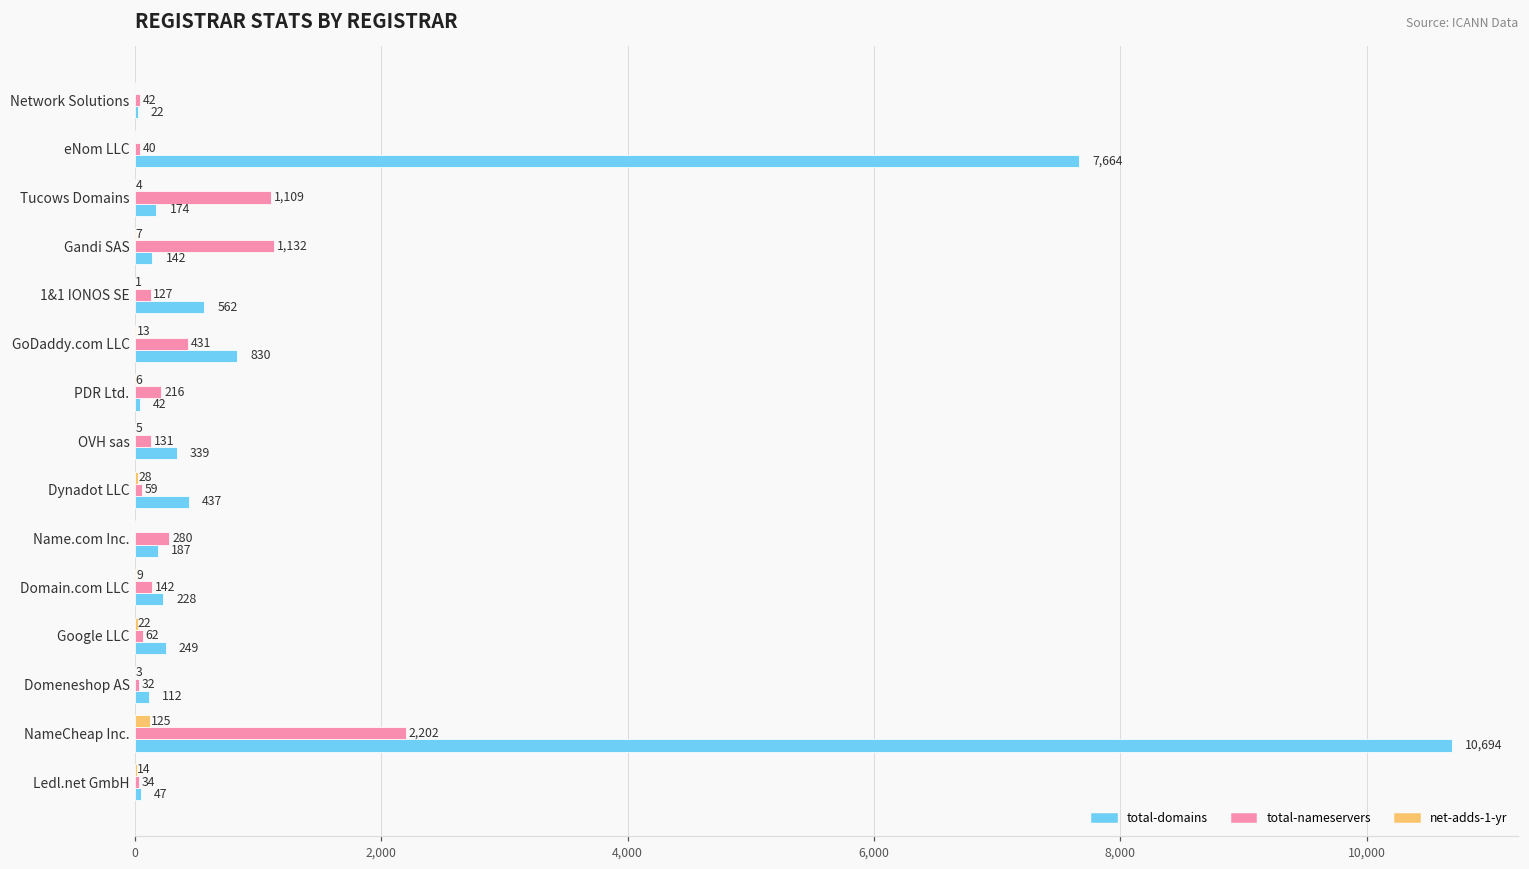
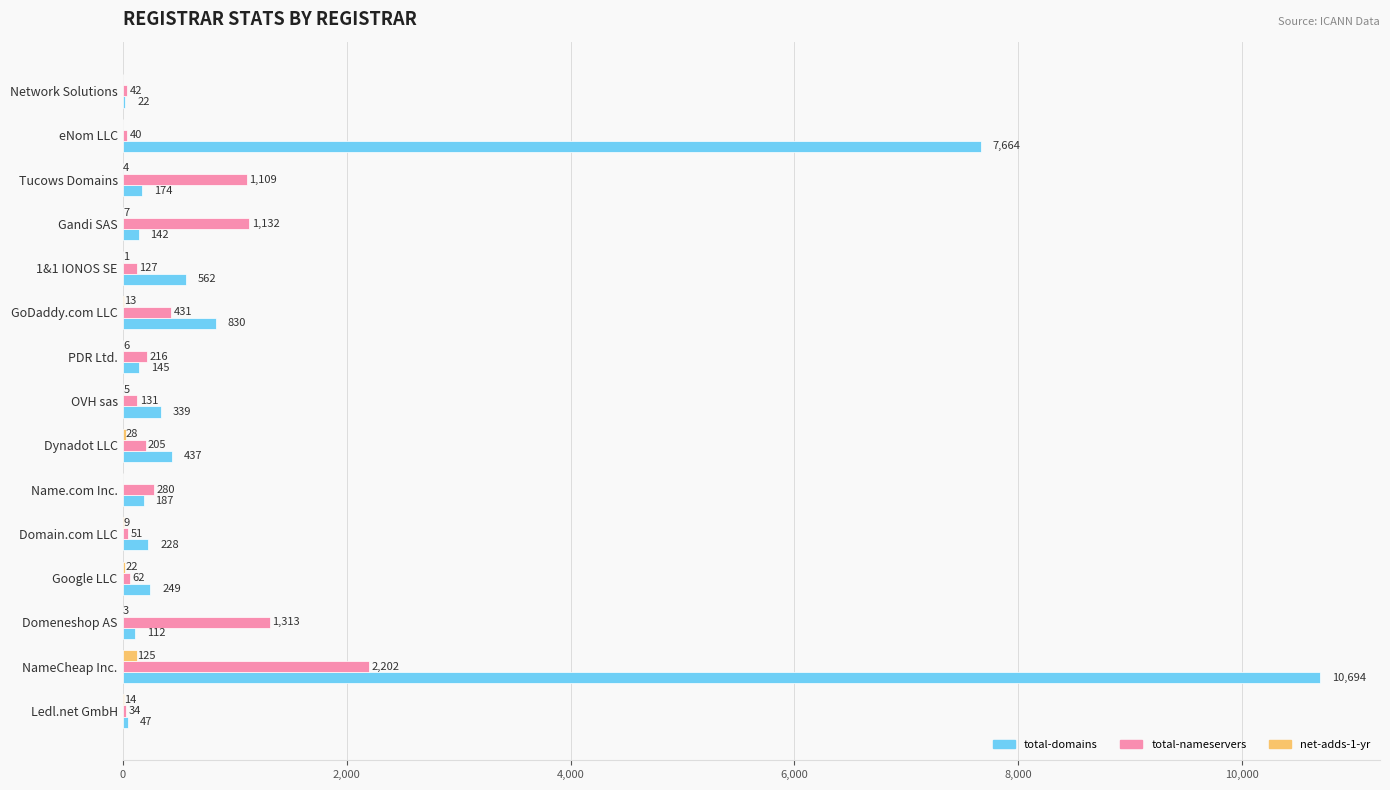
total-domains, PDR Ltd.: 42 -> 145
total-nameservers, Dynadot LLC: 59 -> 205
total-nameservers, Domain.com LLC: 142 -> 51
total-nameservers, Domeneshop AS: 32 -> 1,313
